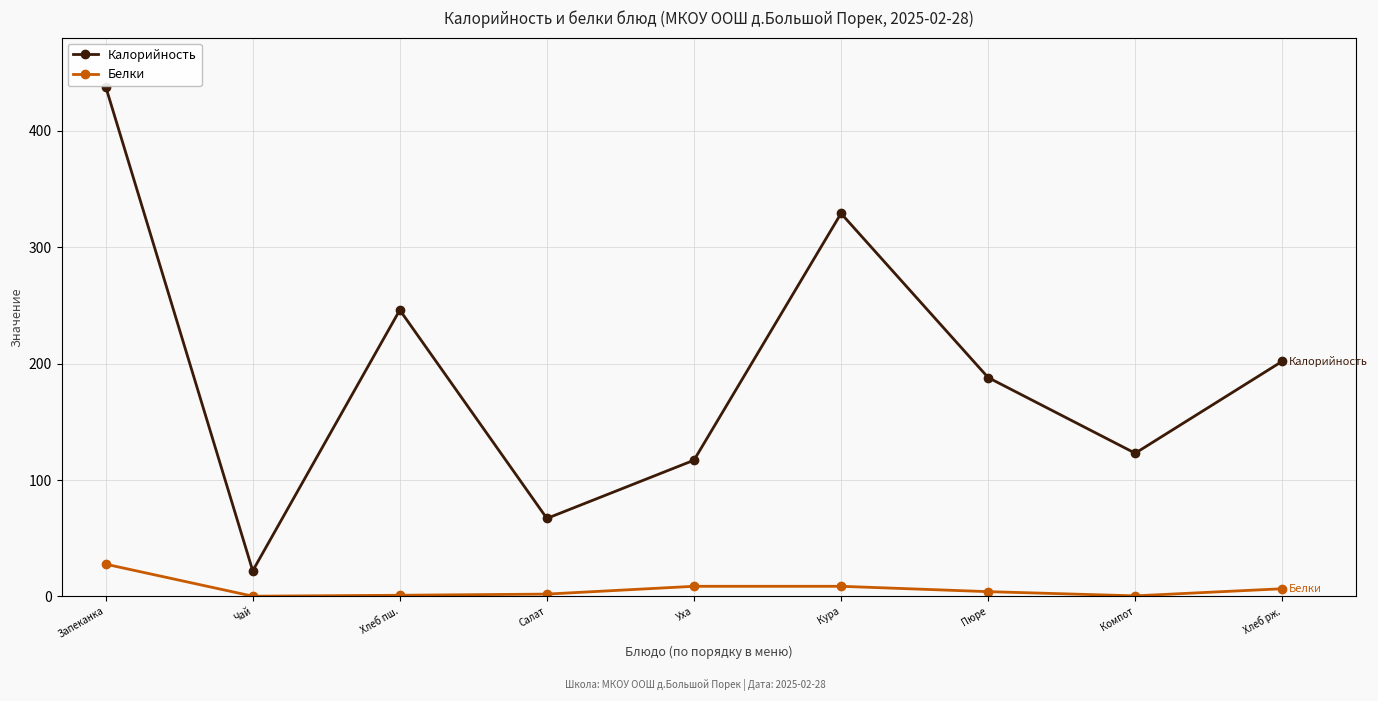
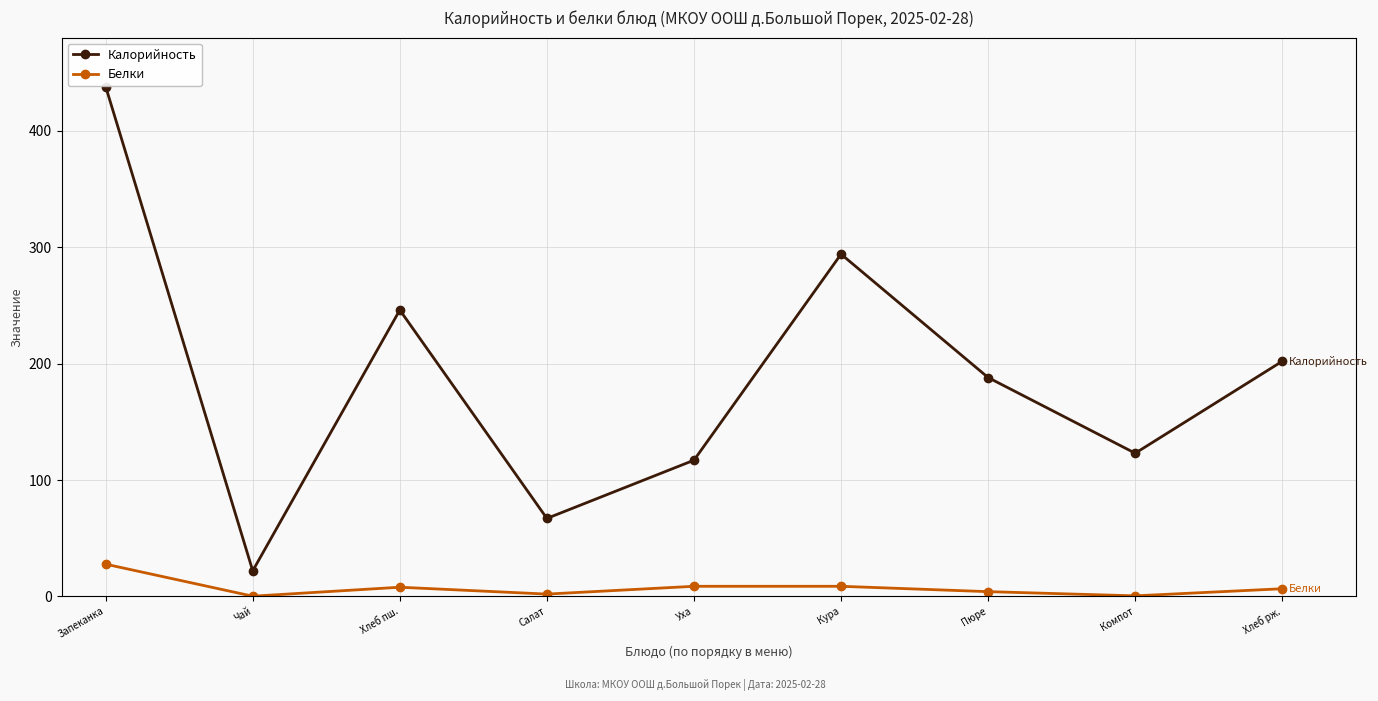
Белки, Хлеб пш.: 1 -> 8
Калорийность, Кура: 329 -> 294
